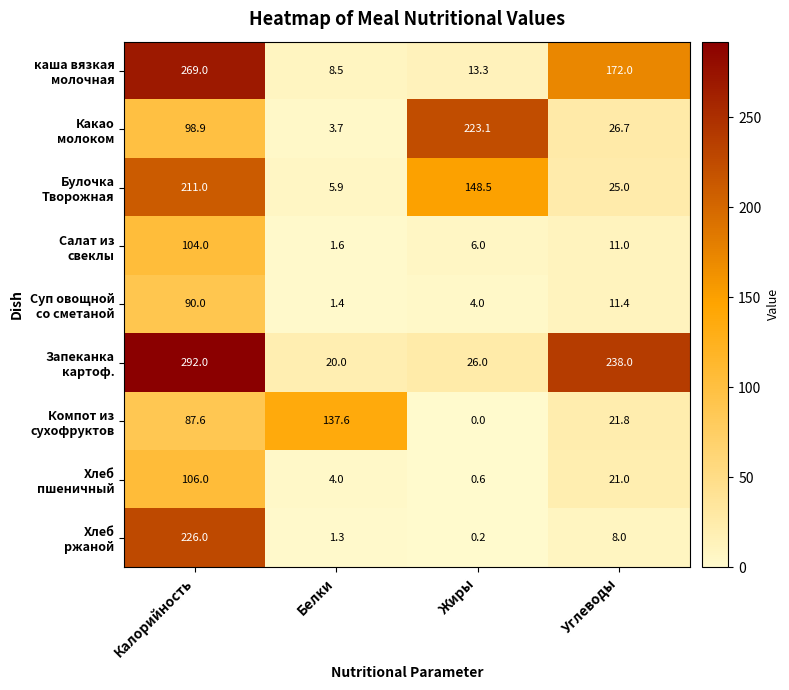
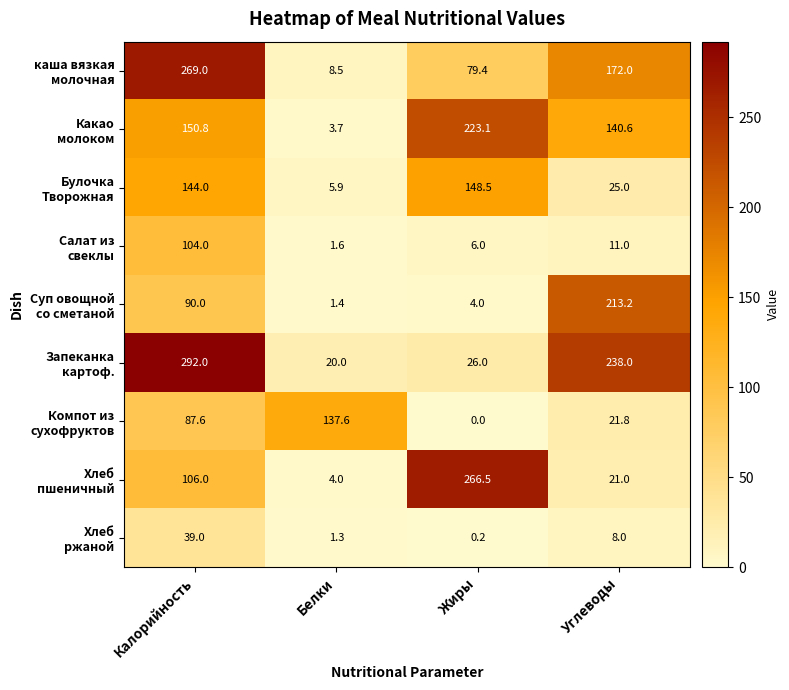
каша вязкая молочная, Жиры: 13.3 -> 79.4
Какао молоком, Калорийность: 98.9 -> 150.8
Какао молоком, Углеводы: 26.7 -> 140.6
Булочка Творожная, Калорийность: 211.0 -> 144.0
Суп овощной со сметаной, Углеводы: 11.4 -> 213.2
Хлеб пшеничный, Жиры: 0.6 -> 266.5
Хлеб ржаной, Калорийность: 226.0 -> 39.0
